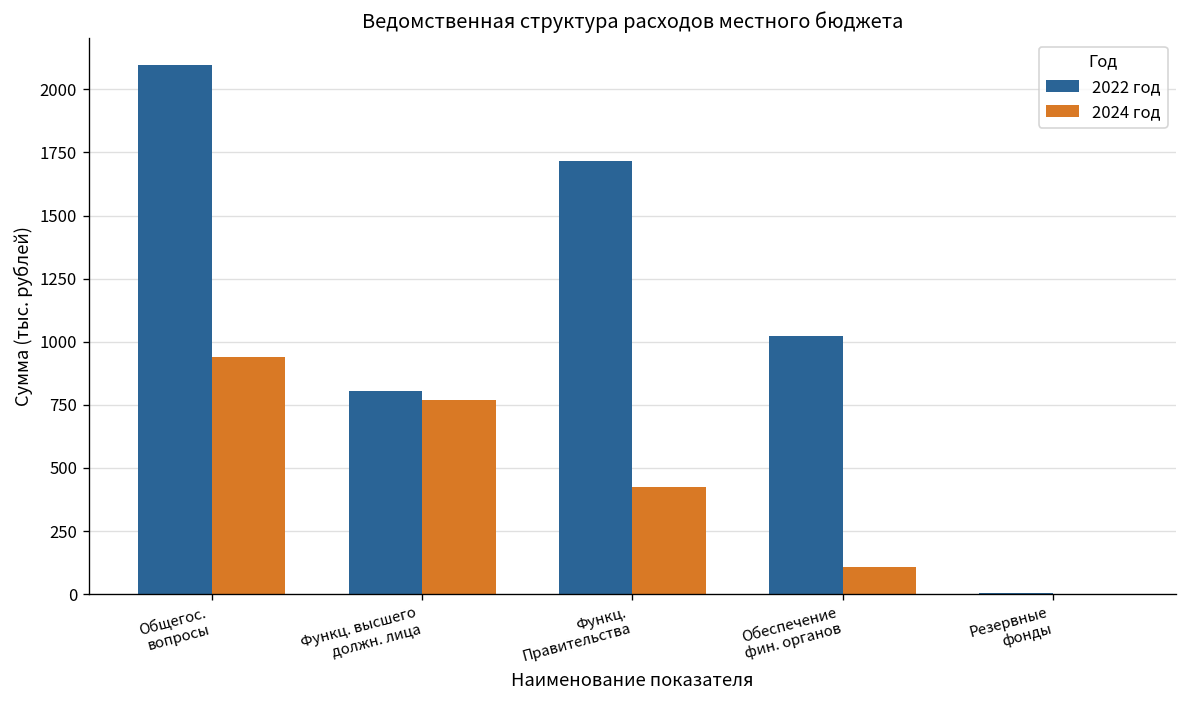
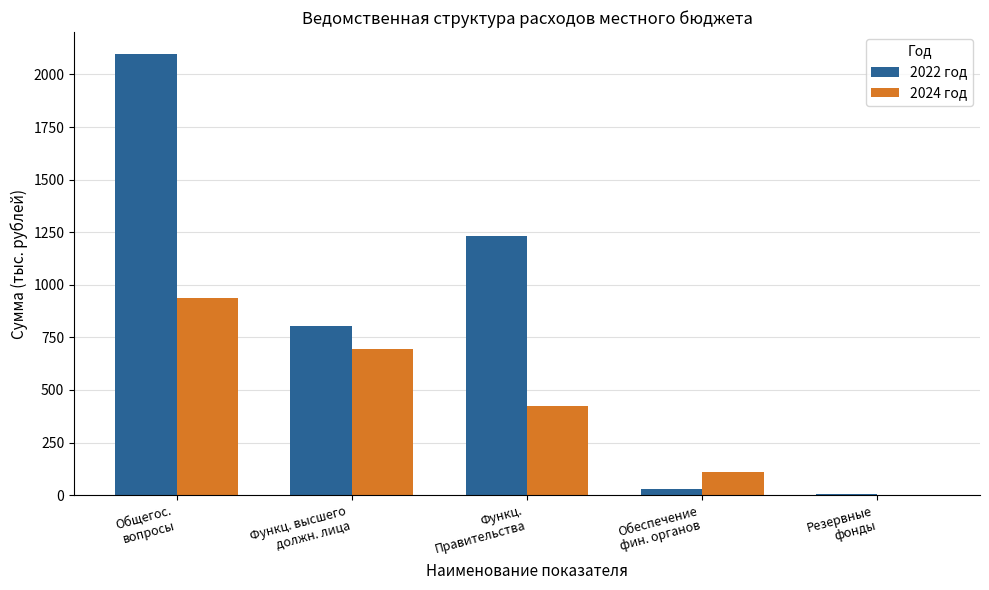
2024 год, Функц. высшего должн. лица: 770 -> 690
2022 год, Функц. Правительства: 1720 -> 1230
2022 год, Обеспечение фин. органов: 1020 -> 30
